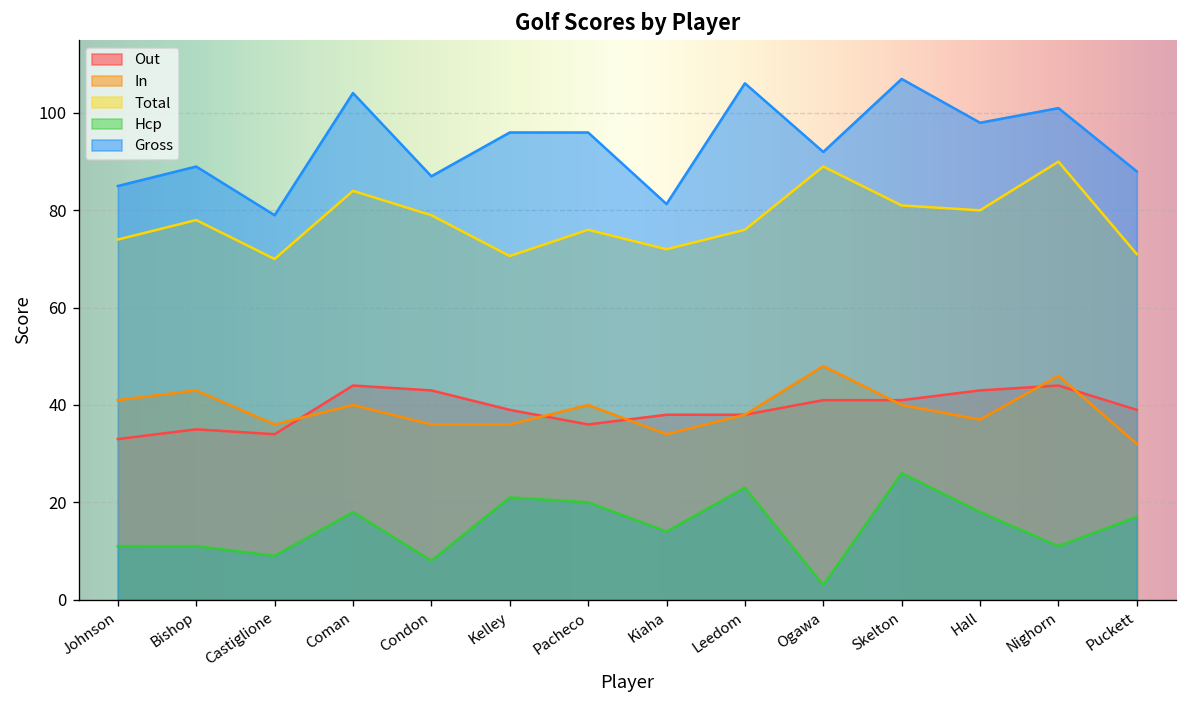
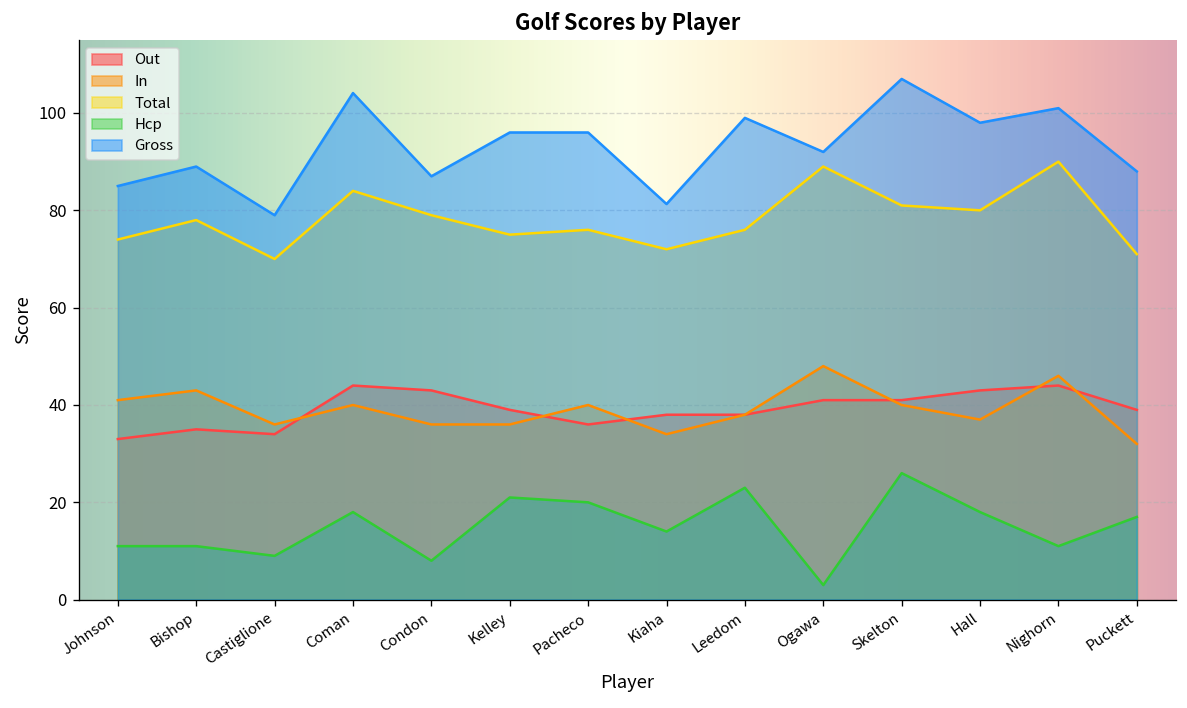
Total, Kelley: 71 -> 75
Gross, Leedom: 106 -> 99
